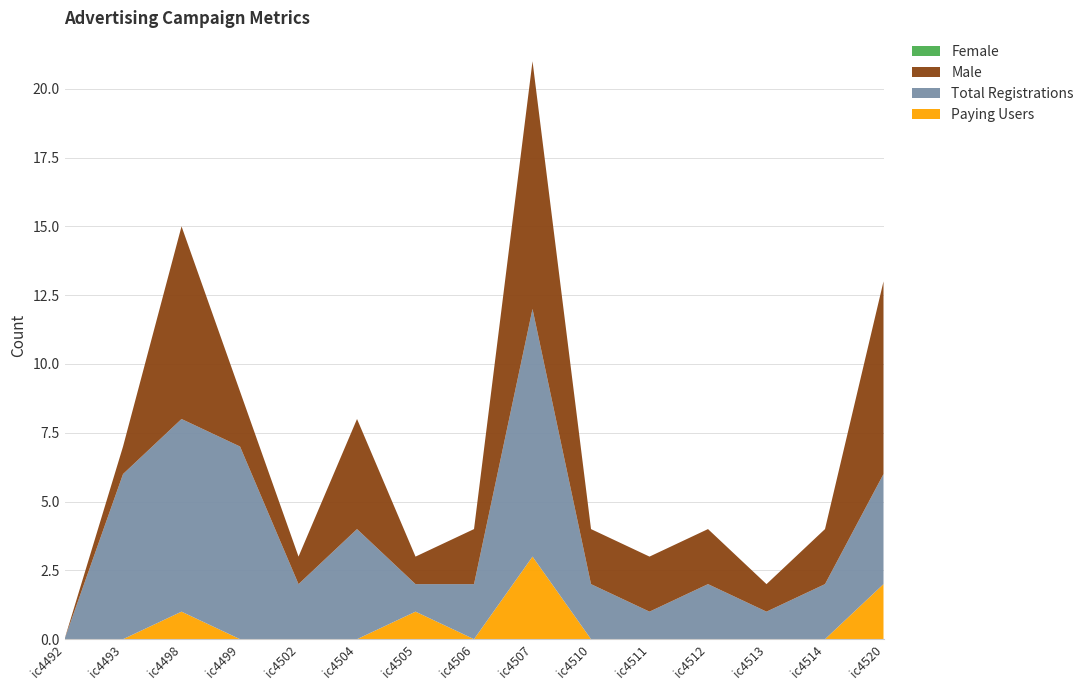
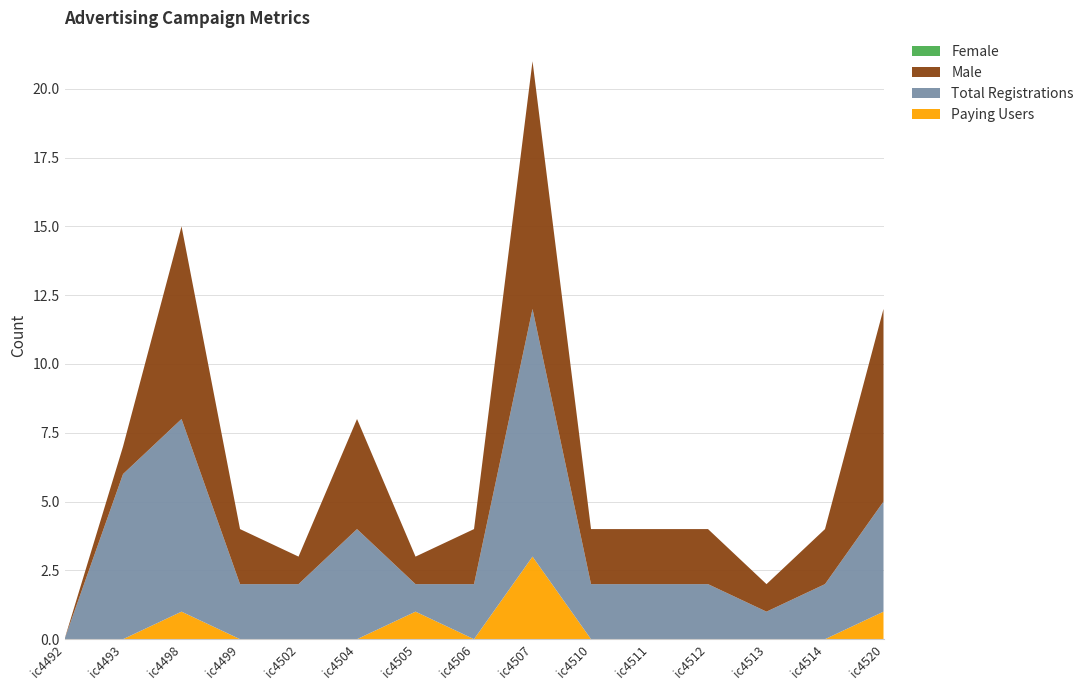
Total Registrations, ic4499: 7 -> 2
Total Registrations, ic4511: 1 -> 2
Paying Users, ic4520: 2 -> 1
